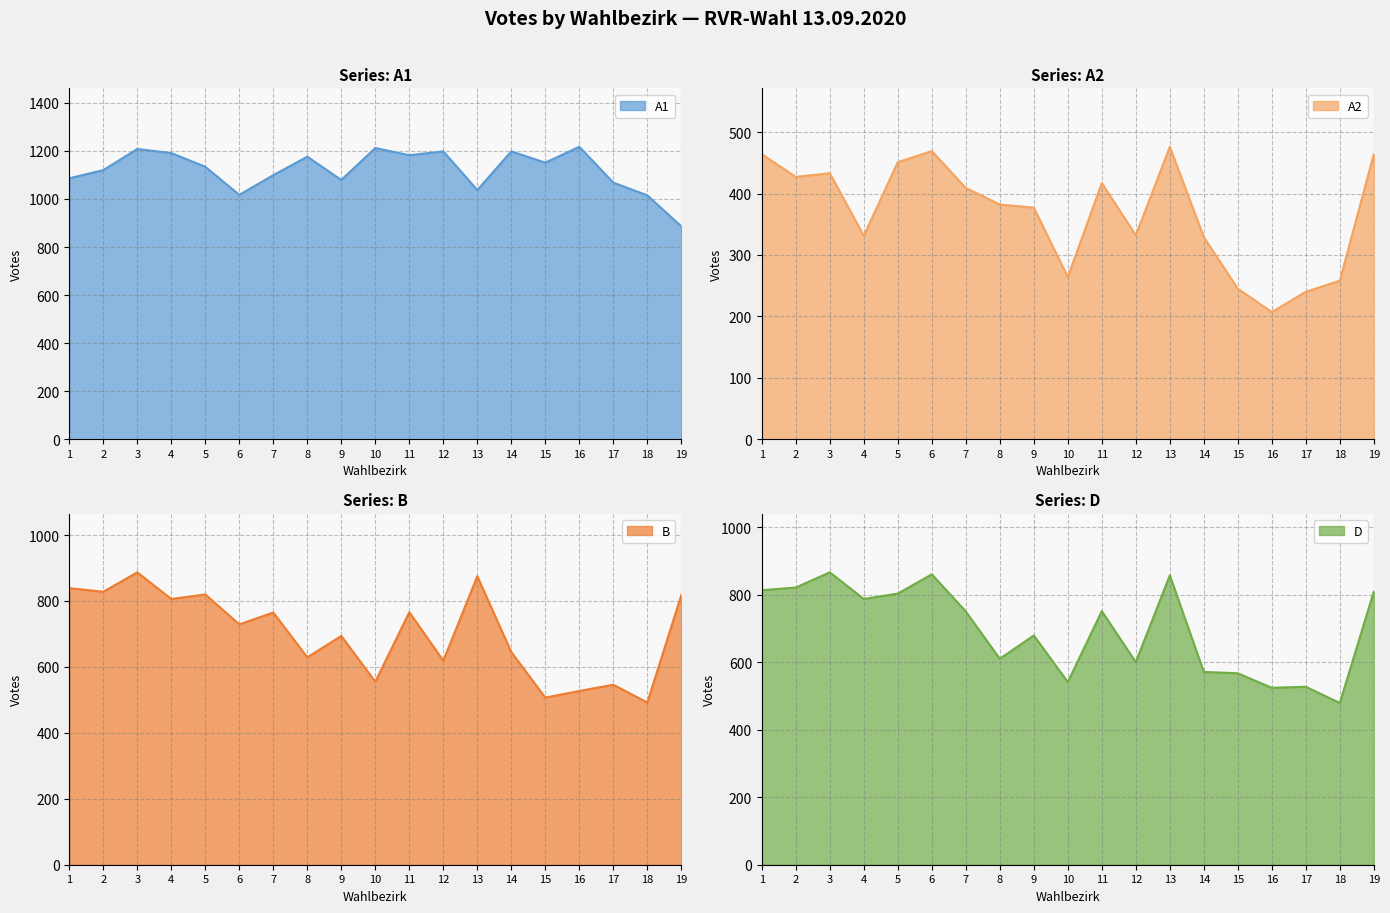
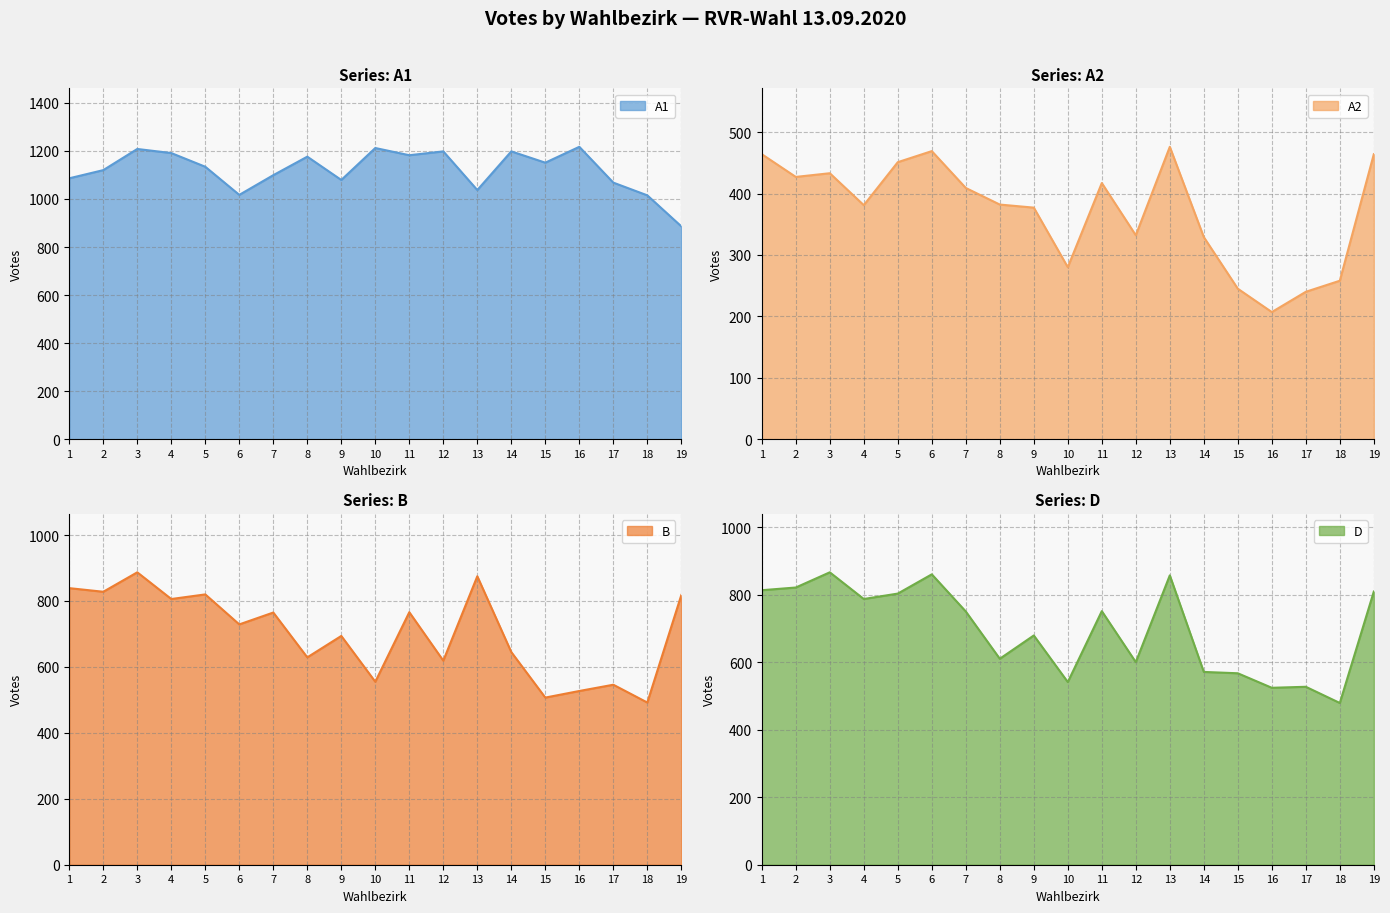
Series: A2, 4: 330 -> 380
Series: A2, 10: 260 -> 280
